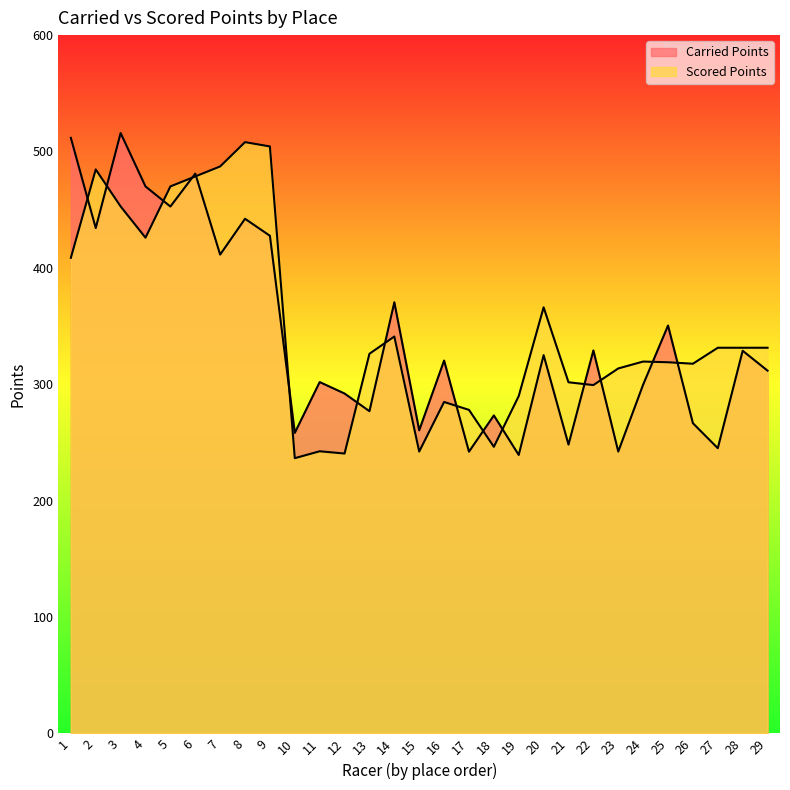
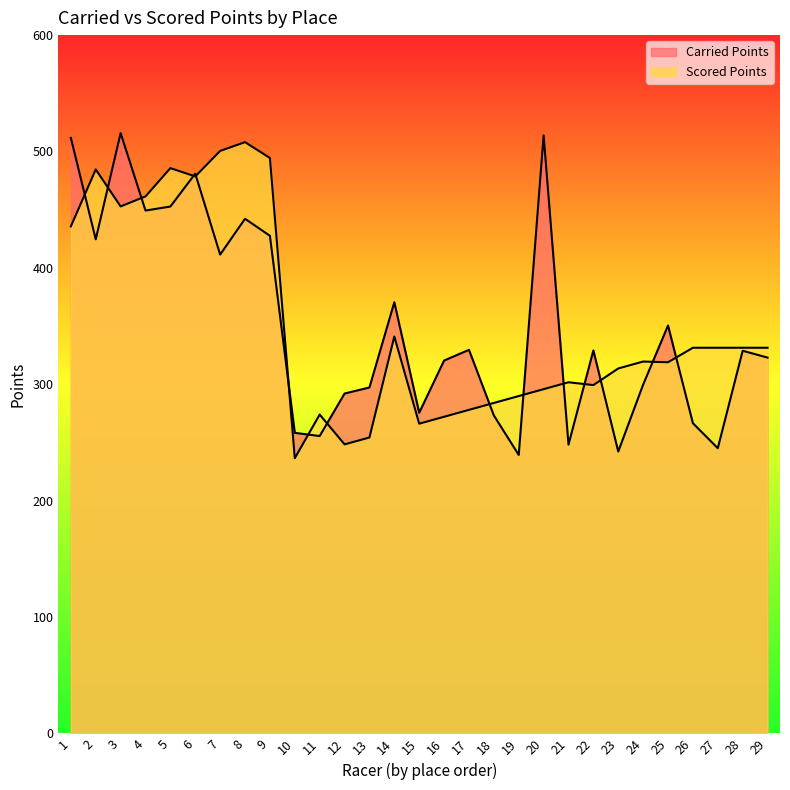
Scored Points, 1: 409 -> 436
Carried Points, 2: 434 -> 425
Carried Points, 4: 470 -> 449
Scored Points, 4: 426 -> 461
Scored Points, 5: 470 -> 486
Scored Points, 7: 487 -> 500
Scored Points, 9: 504 -> 494
Carried Points, 11: 302 -> 255
Scored Points, 11: 242 -> 274
Scored Points, 12: 240 -> 248
Carried Points, 13: 277 -> 297
Scored Points, 13: 326 -> 254
Carried Points, 15: 260 -> 275
Scored Points, 15: 242 -> 266
Scored Points, 16: 285 -> 272
Carried Points, 17: 242 -> 330
Scored Points, 18: 246 -> 284
Carried Points, 20: 325 -> 514
Scored Points, 20: 366 -> 296
Scored Points, 26: 318 -> 331
Carried Points, 29: 312 -> 323
